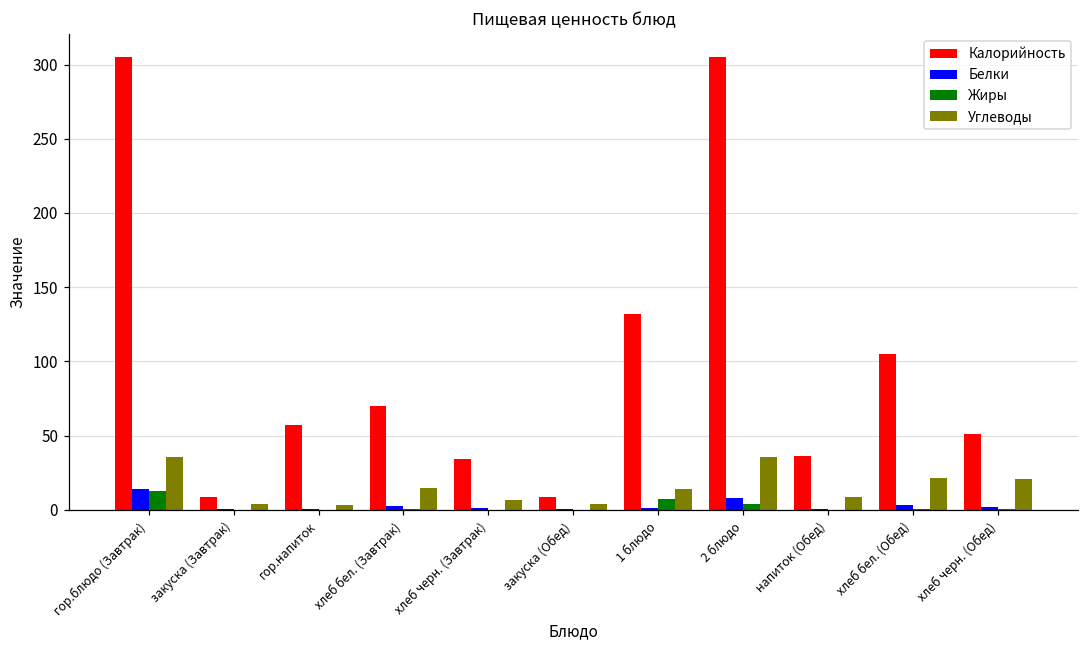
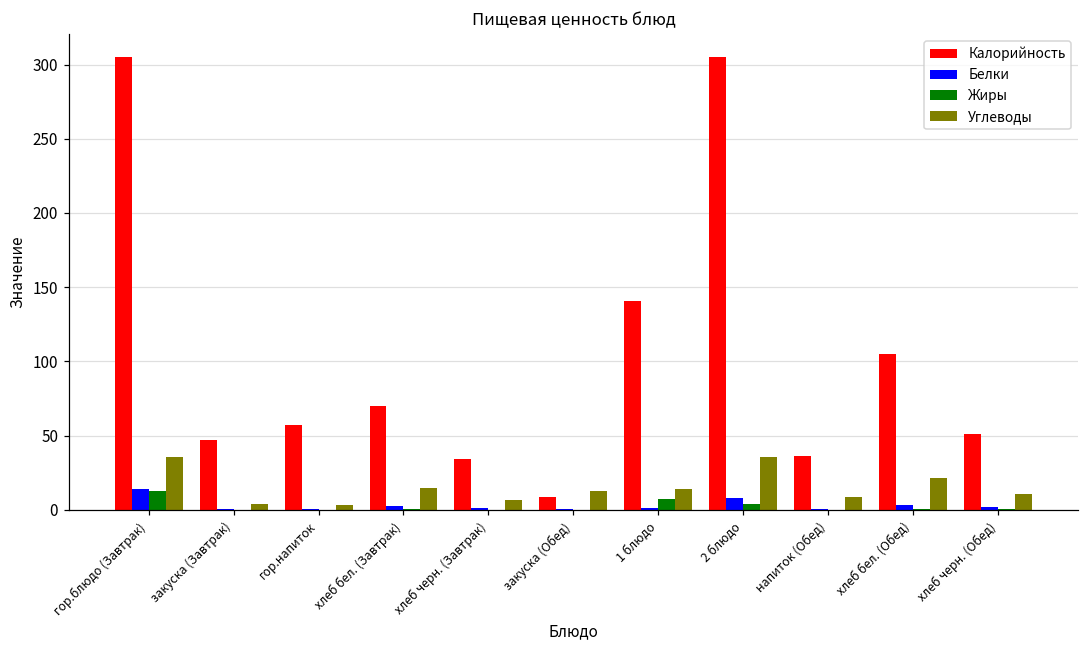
Калорийность, закуска (Завтрак): 8 -> 47
Углеводы, закуска (Обед): 4 -> 13
Калорийность, 1 блюдо: 132 -> 141
Углеводы, хлеб черн. (Обед): 21 -> 10
